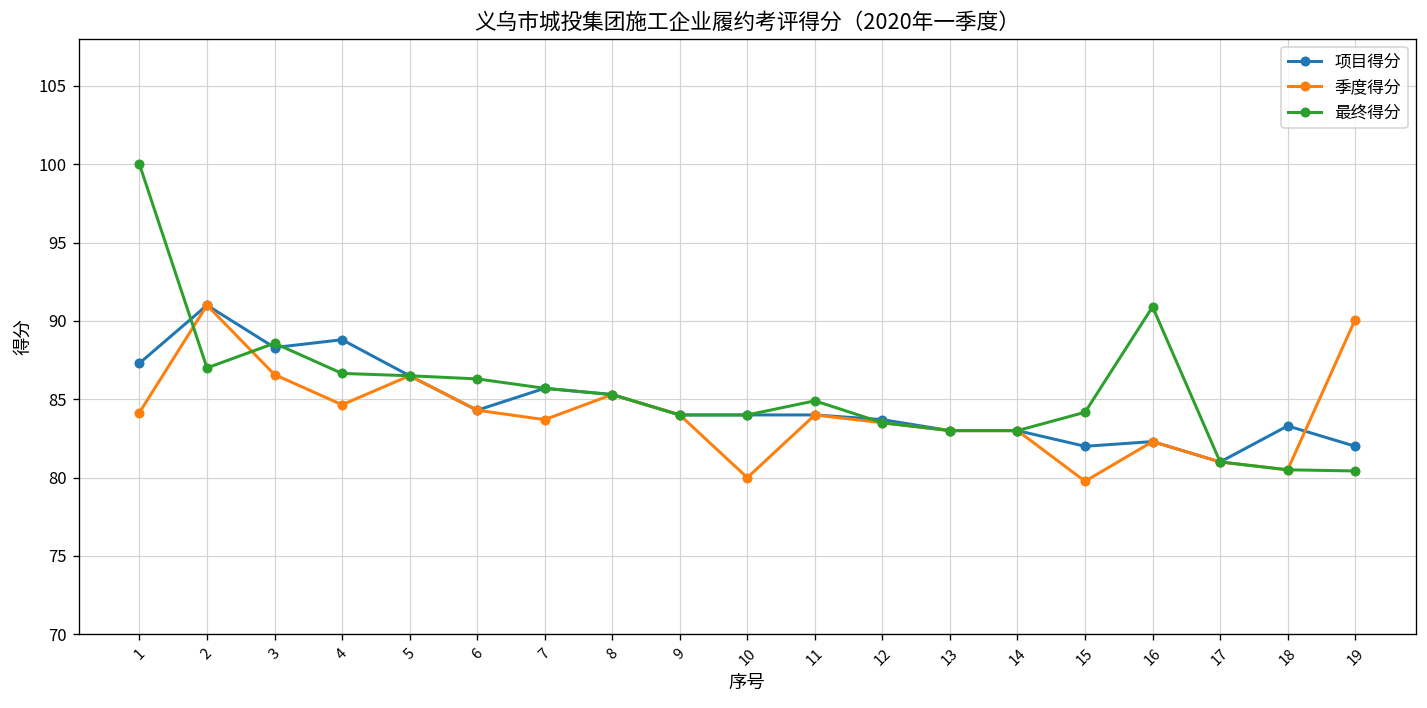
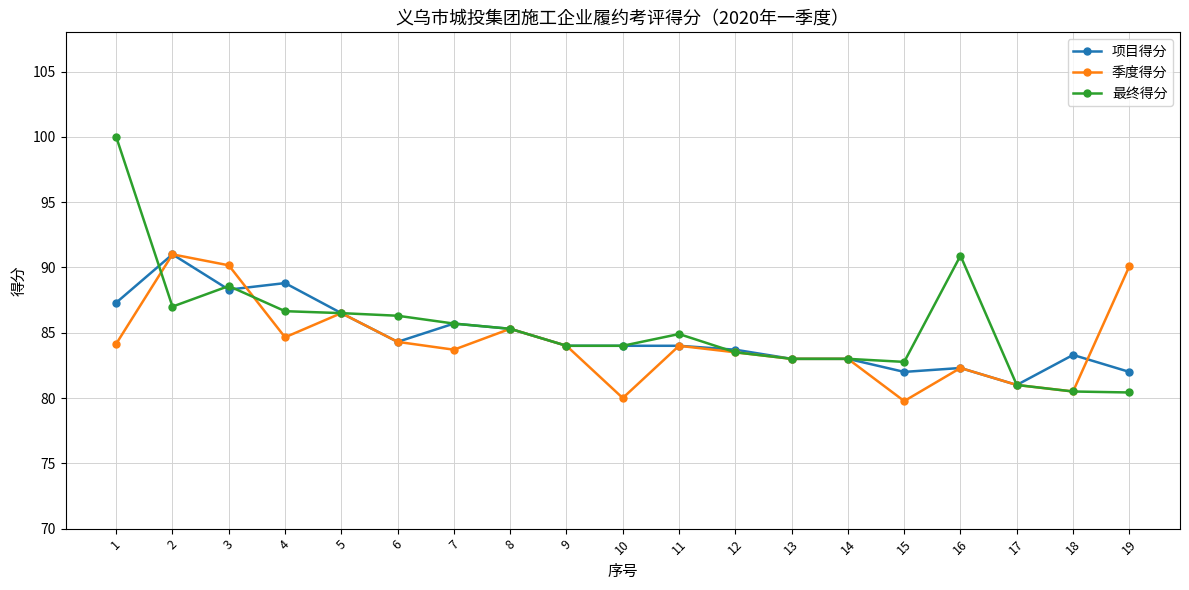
季度得分, 3: 86.6 -> 90.2
最终得分, 15: 84.2 -> 82.8
